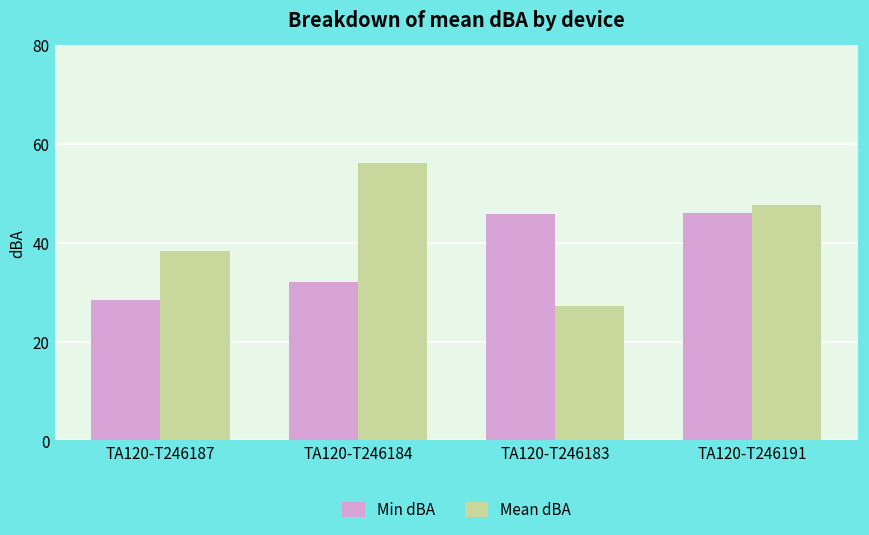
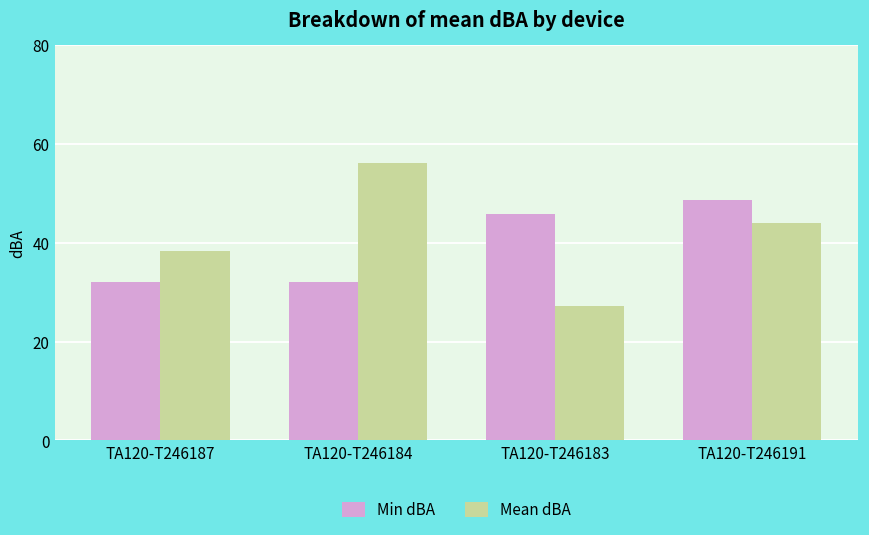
Min dBA, TA120-T246187: 29 -> 32
Min dBA, TA120-T246191: 46 -> 49
Mean dBA, TA120-T246191: 48 -> 44
